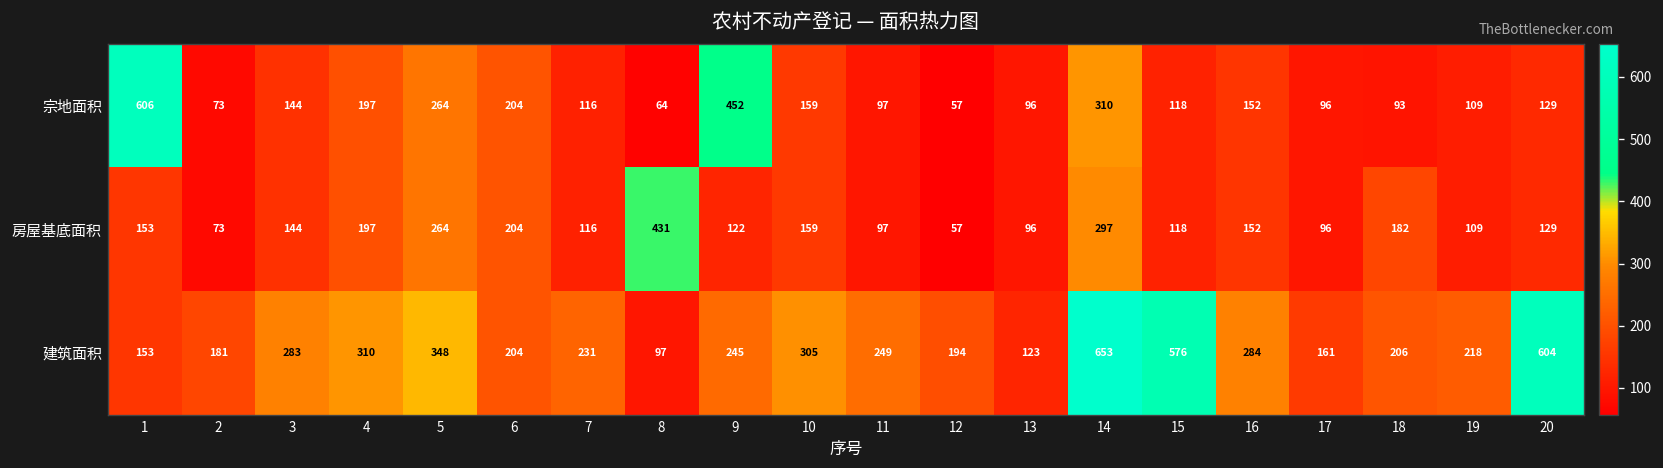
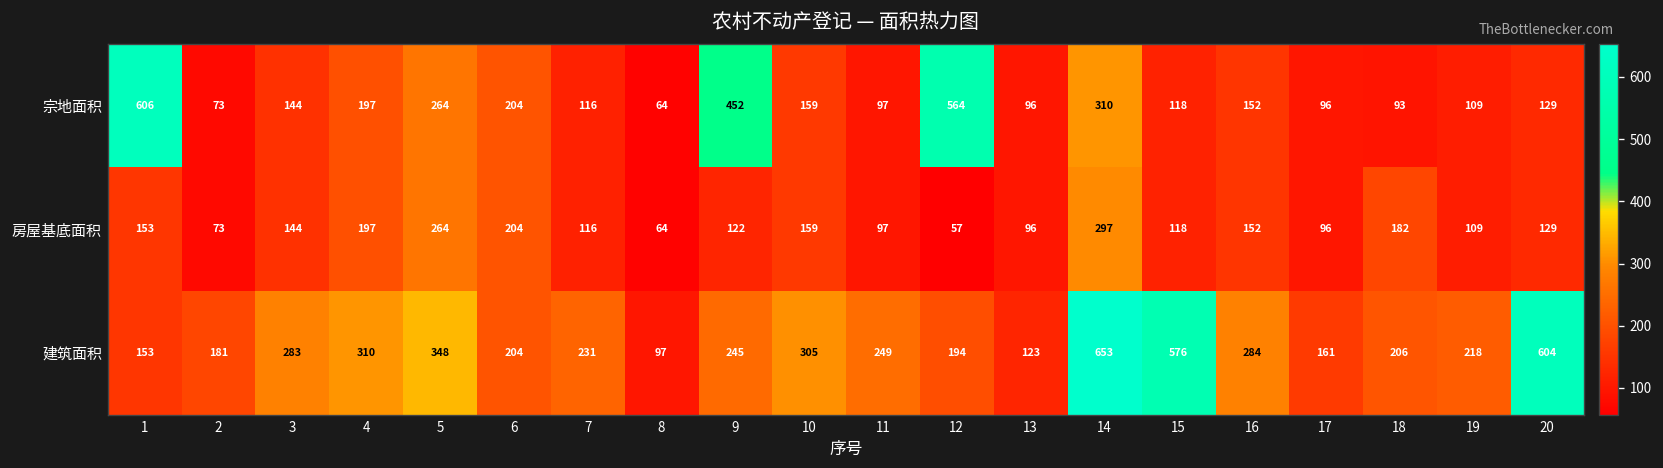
宗地面积, 12: 57 -> 564
房屋基底面积, 8: 431 -> 64
